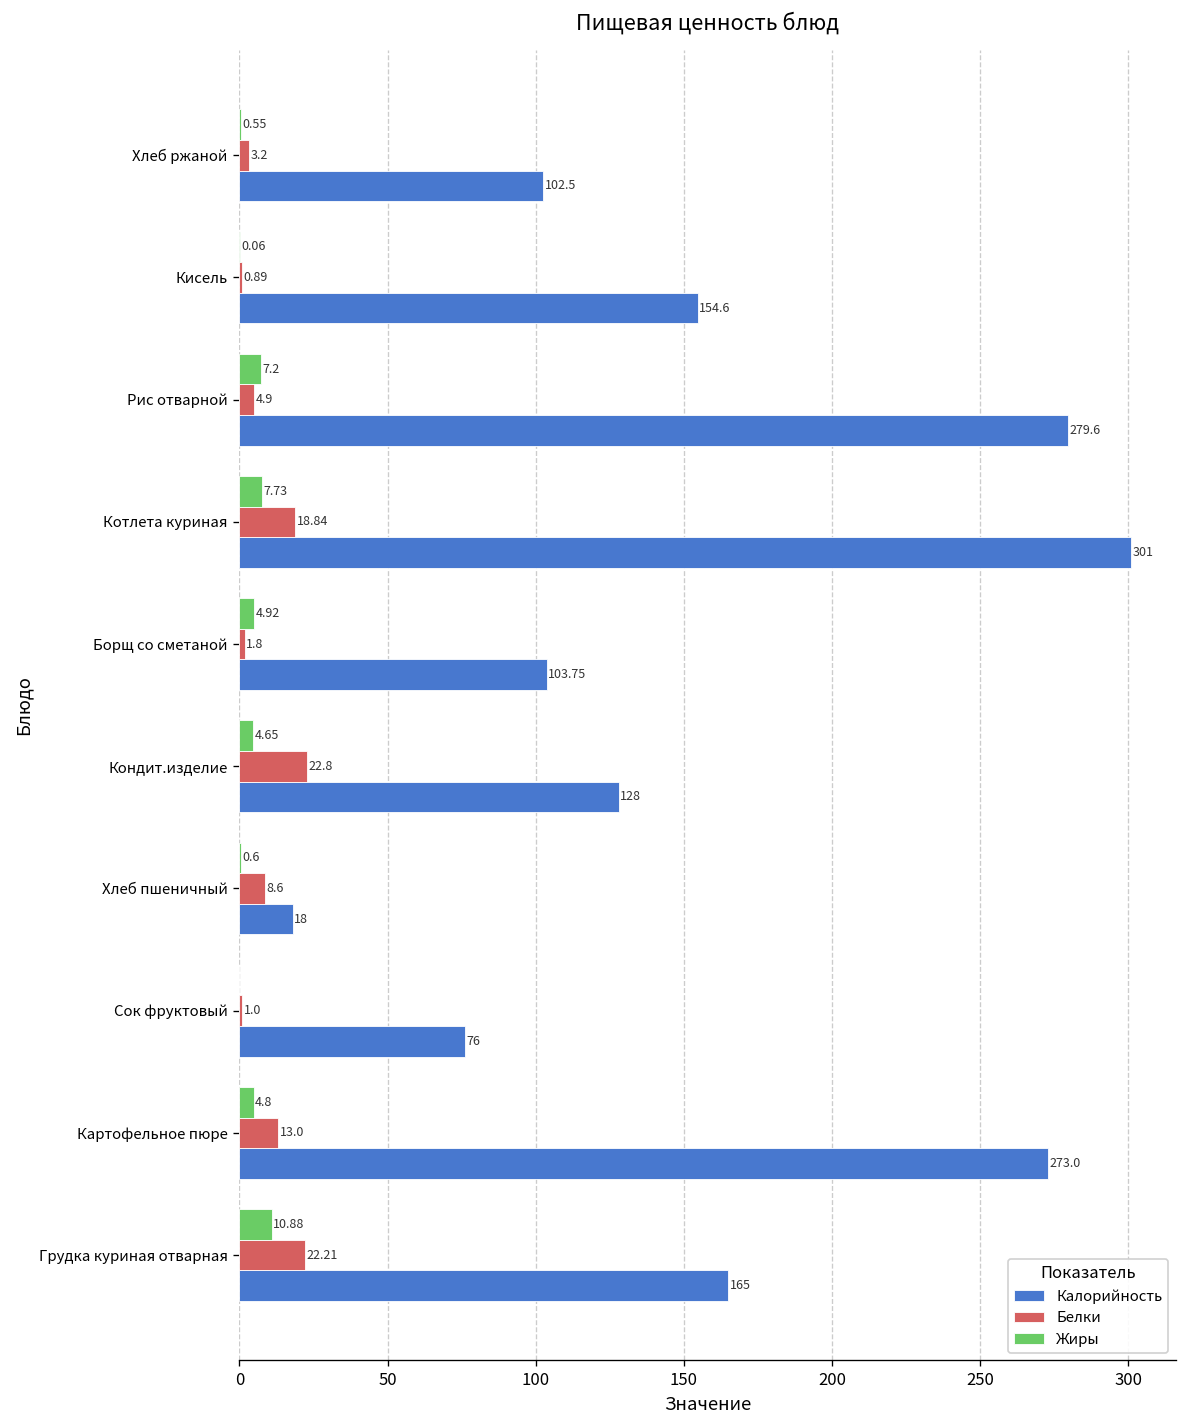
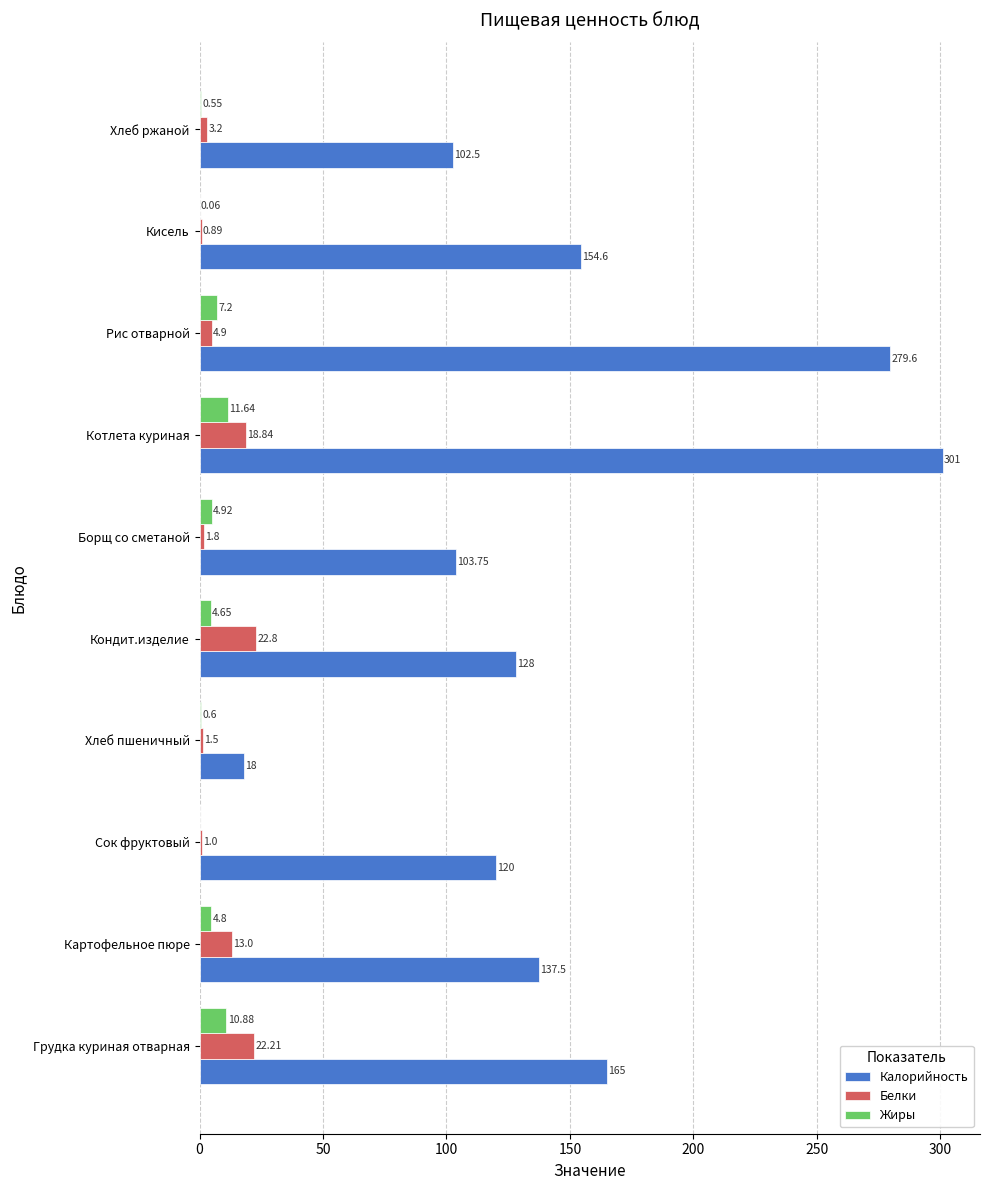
Жиры, Котлета куриная: 7.73 -> 11.64
Белки, Хлеб пшеничный: 8.6 -> 1.5
Калорийность, Сок фруктовый: 76 -> 120
Калорийность, Картофельное пюре: 273.0 -> 137.5
